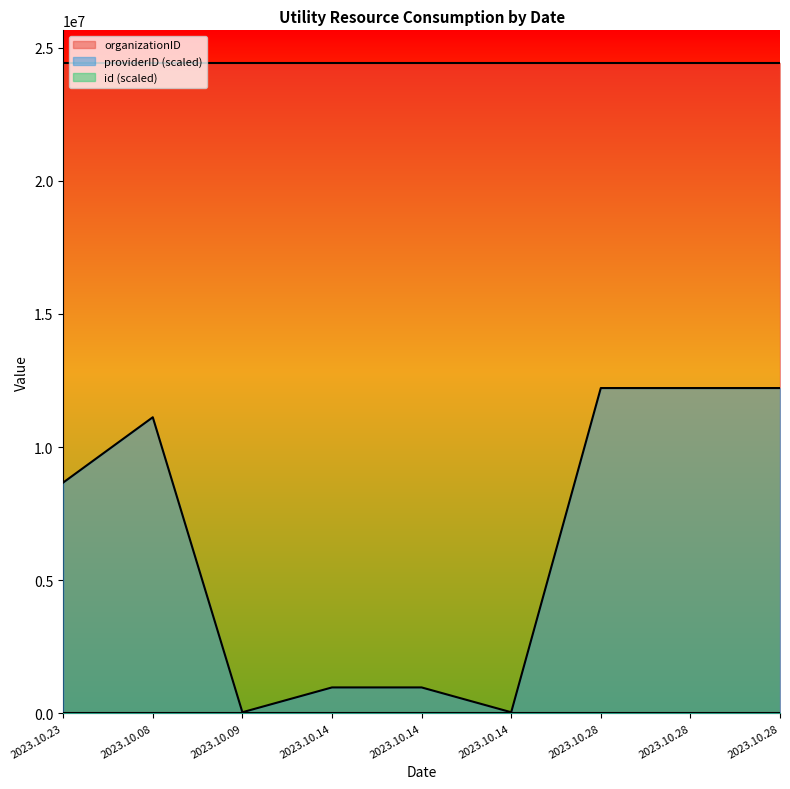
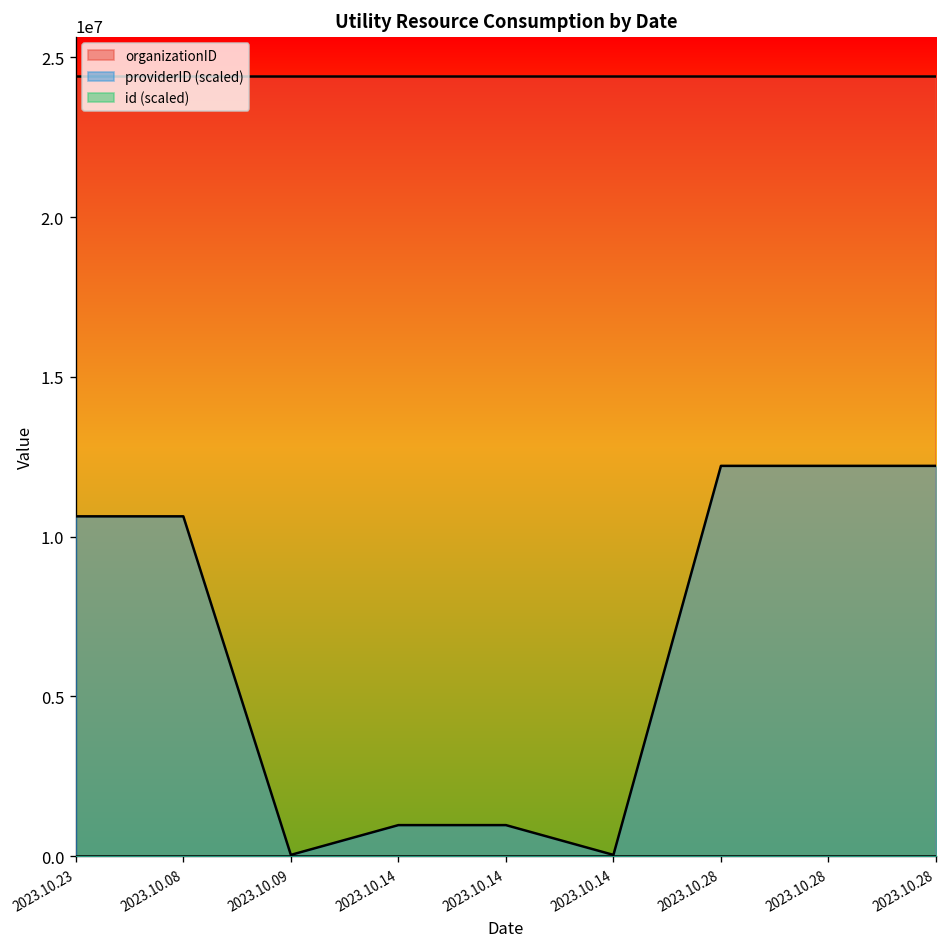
providerID (scaled), 2023.10.23: 8700000 -> 10600000
providerID (scaled), 2023.10.08: 11100000 -> 10600000
